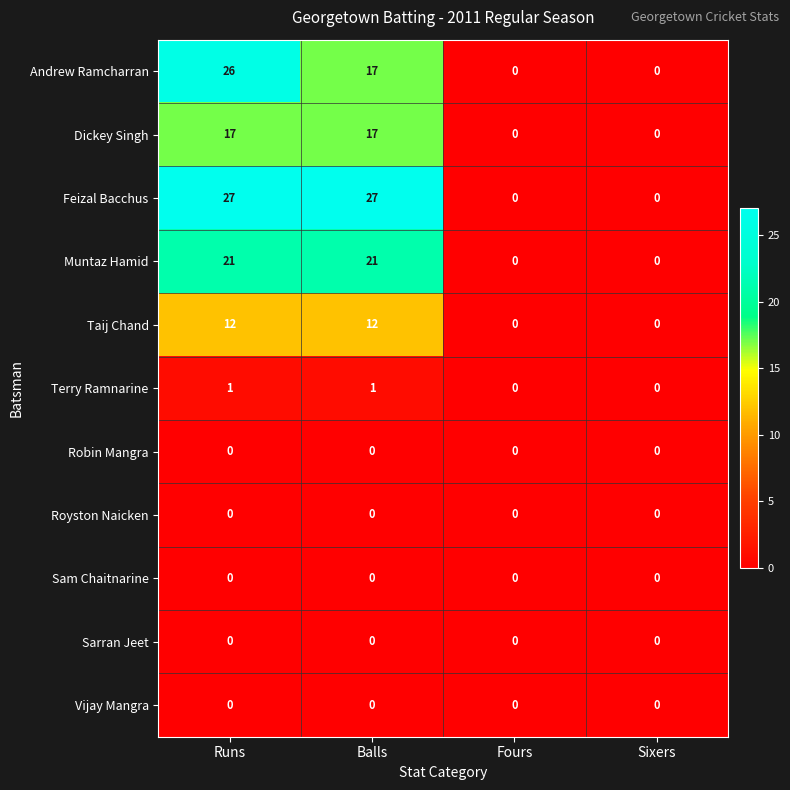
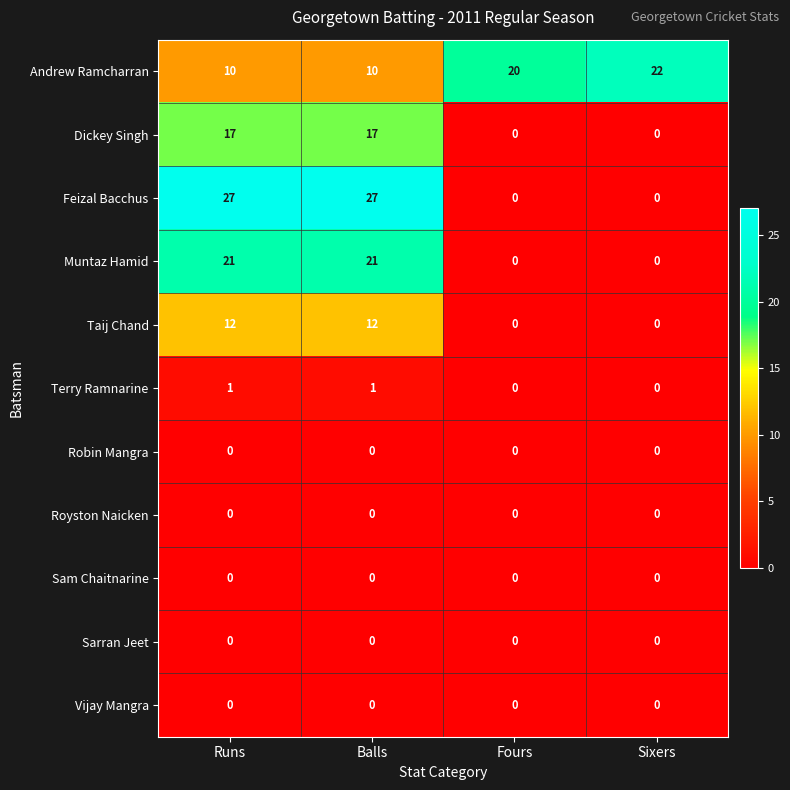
Andrew Ramcharran, Runs: 26 -> 10
Andrew Ramcharran, Balls: 17 -> 10
Andrew Ramcharran, Fours: 0 -> 20
Andrew Ramcharran, Sixers: 0 -> 22
